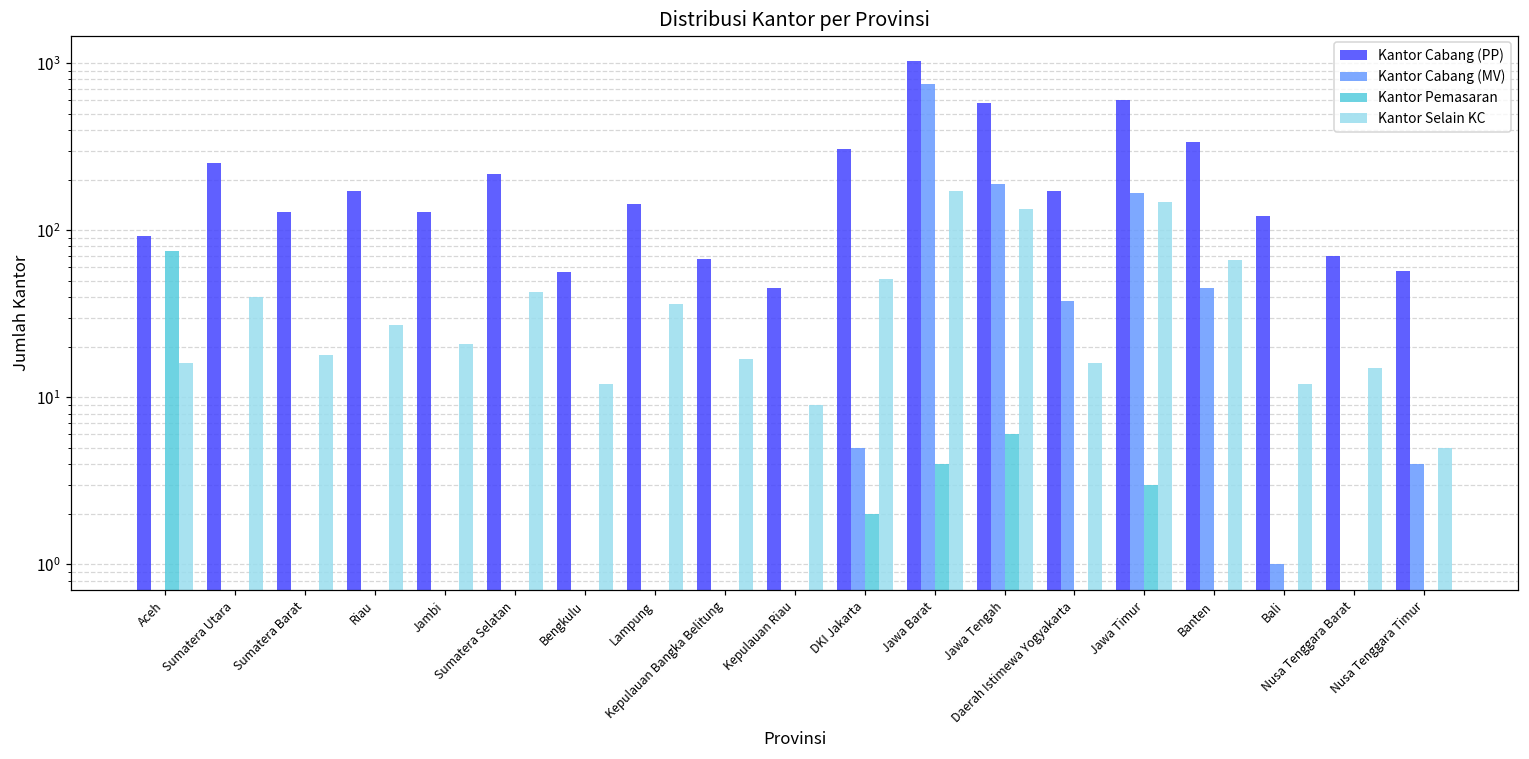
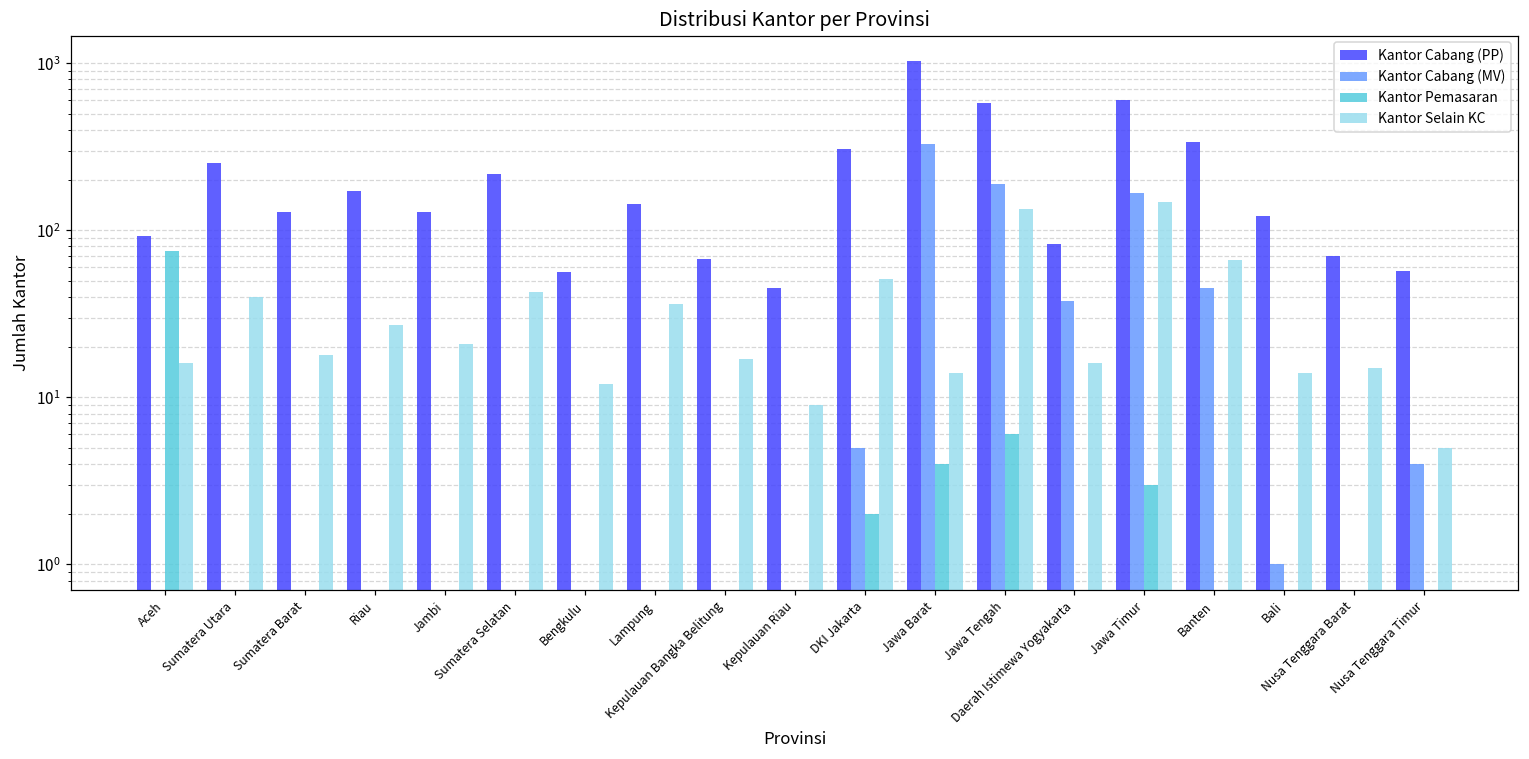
Kantor Cabang (MV), Jawa Barat: 800 -> 330
Kantor Selain KC, Jawa Barat: 170 -> 14
Kantor Cabang (PP), Daerah Istimewa Yogyakarta: 170 -> 80
Kantor Selain KC, Bali: 12 -> 14
